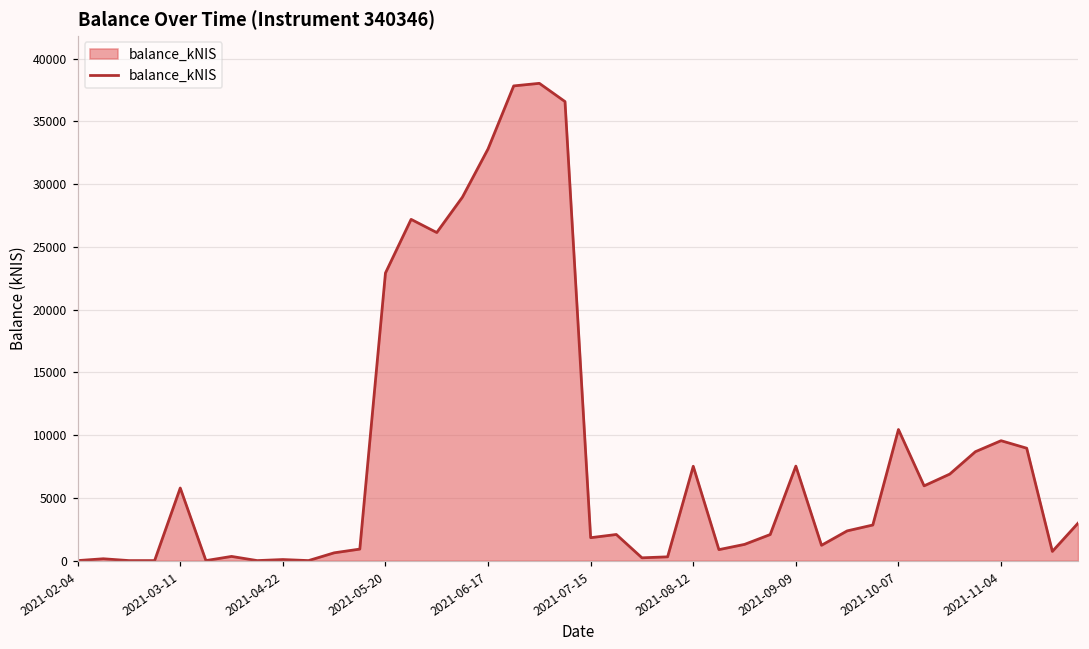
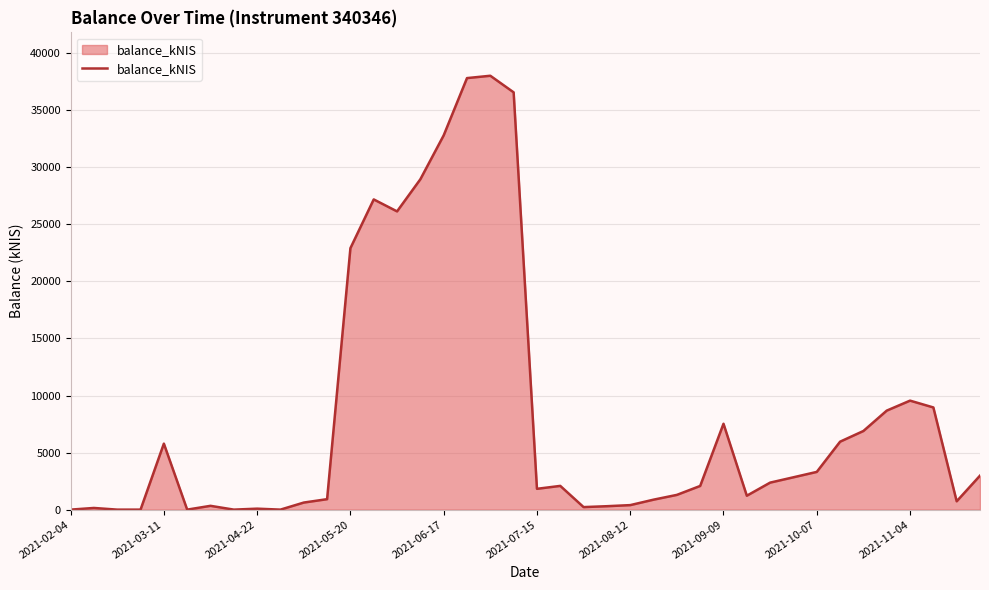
2021-08-12: 7500 -> 400
2021-10-07: 10400 -> 3300
